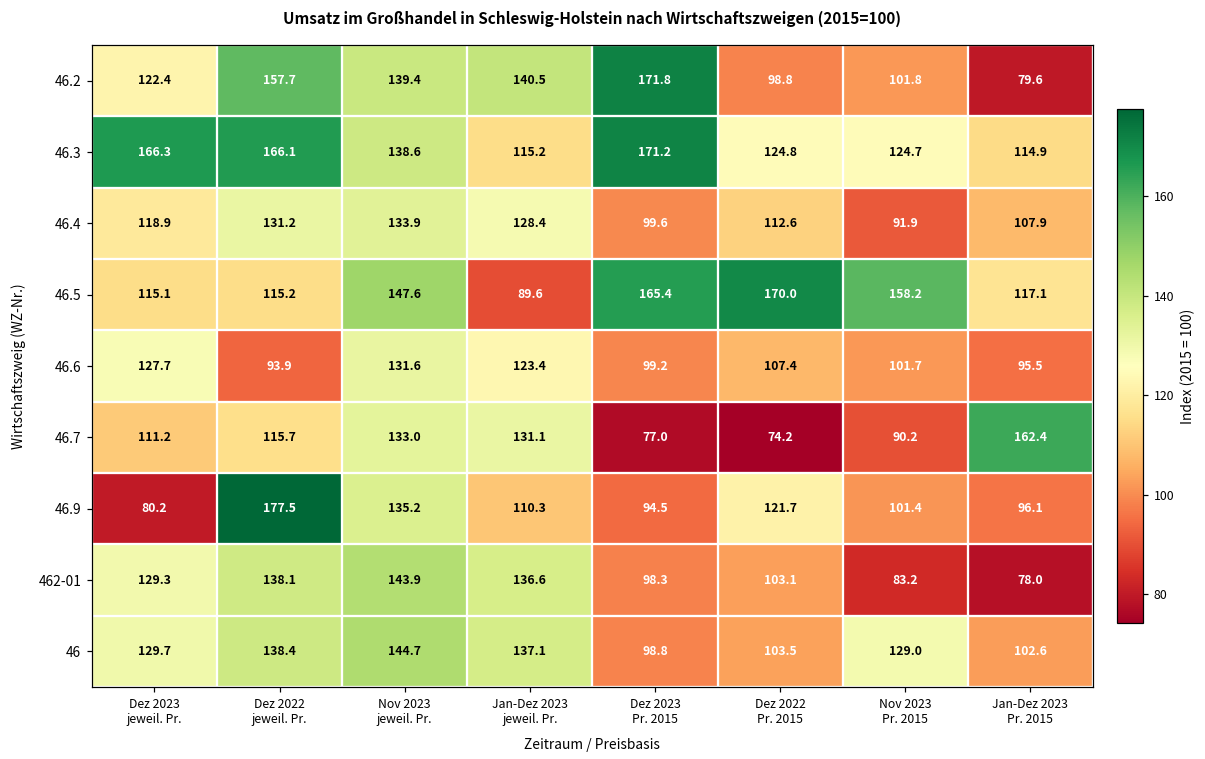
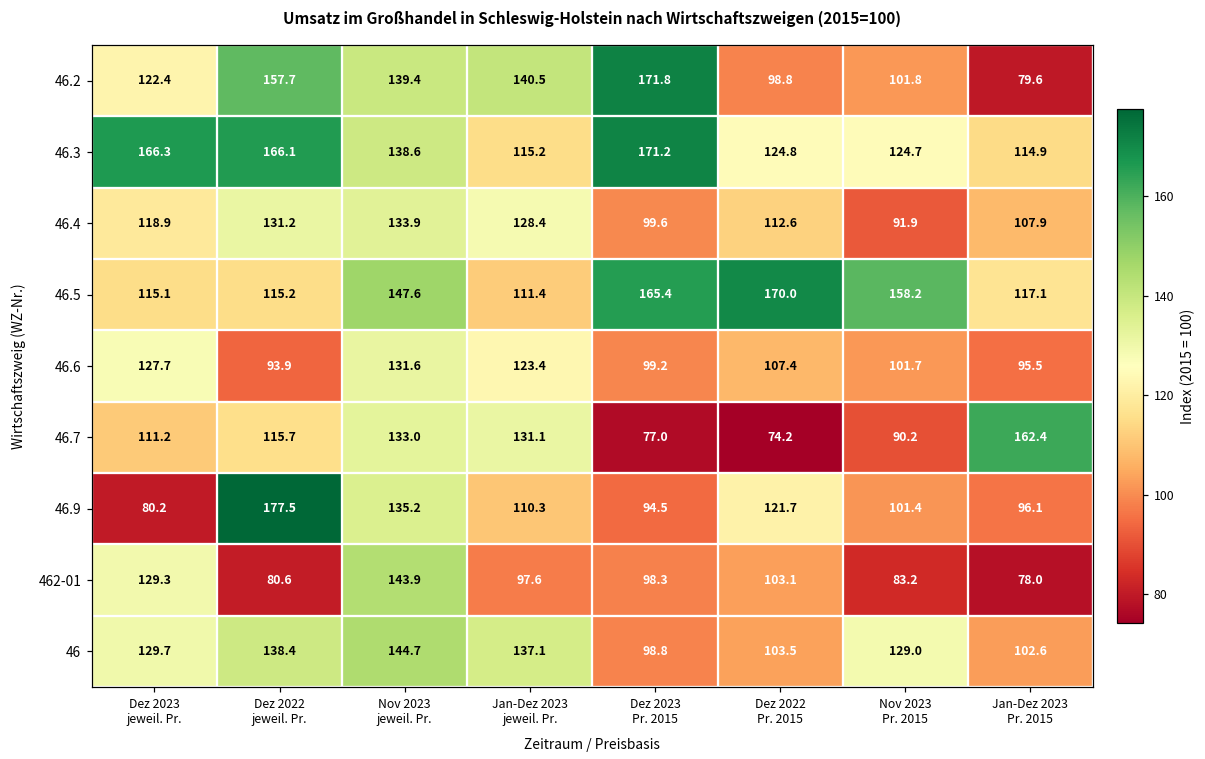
46.5, Jan-Dez 2023 jeweil. Pr.: 89.6 -> 111.4
462-01, Dez 2022 jeweil. Pr.: 138.1 -> 80.6
462-01, Jan-Dez 2023 jeweil. Pr.: 136.6 -> 97.6
